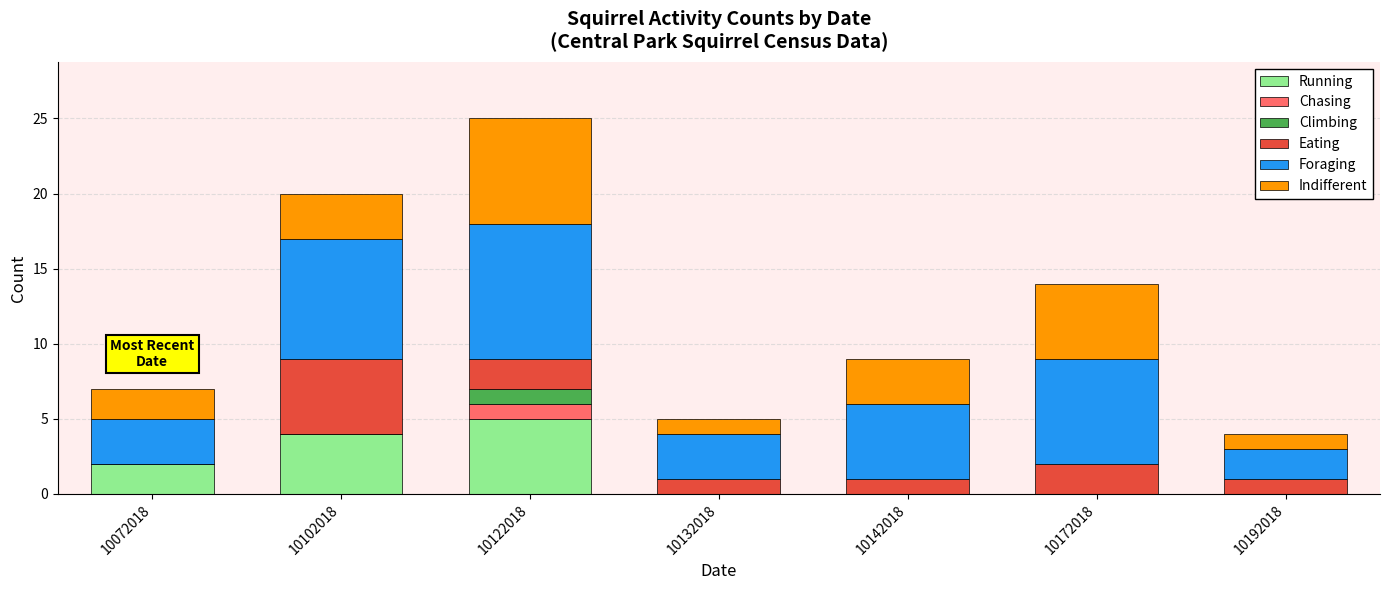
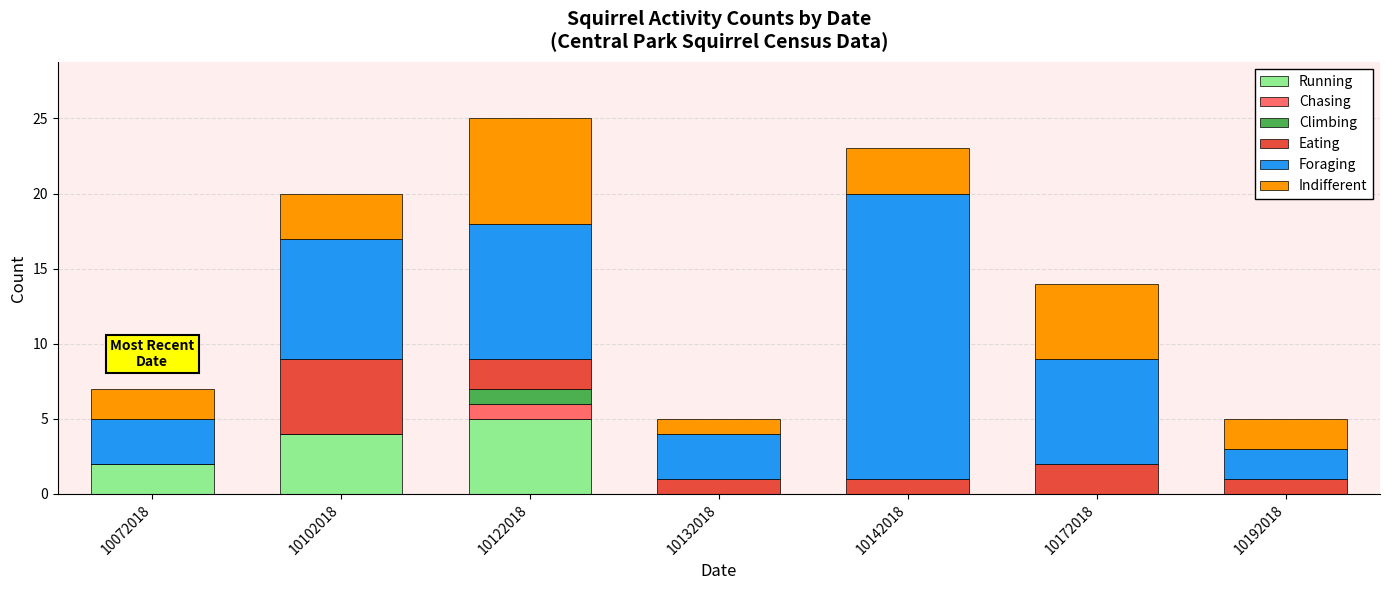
Foraging, 10142018: 5 -> 19
Indifferent, 10192018: 1 -> 2
